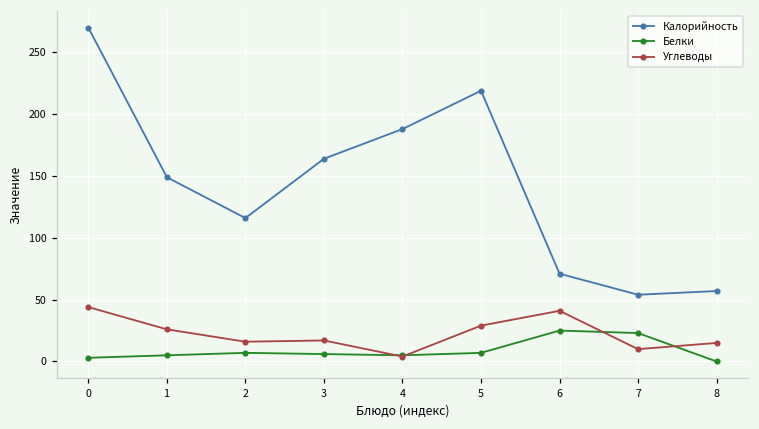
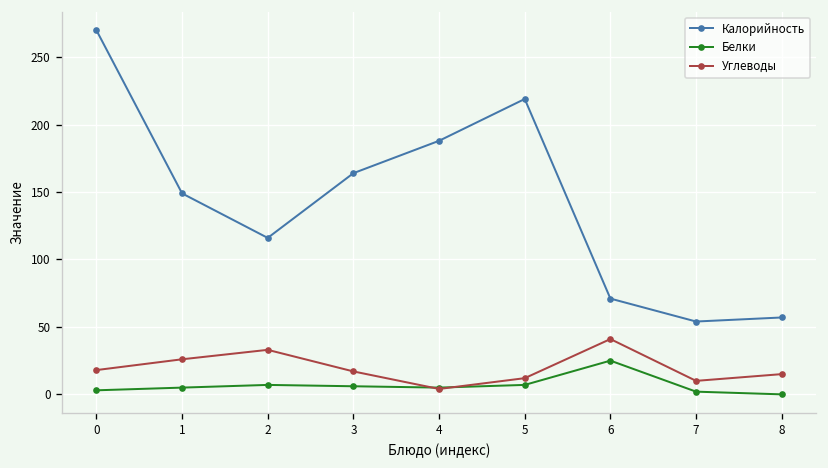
Углеводы, 0: 44 -> 18
Углеводы, 2: 16 -> 33
Углеводы, 5: 29 -> 12
Белки, 7: 23 -> 2
